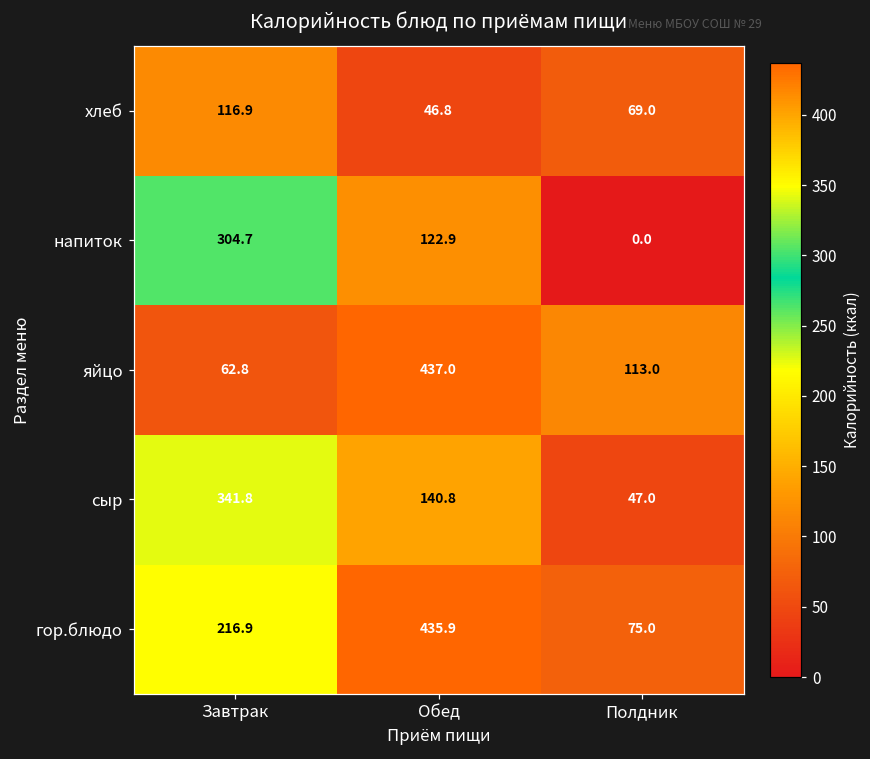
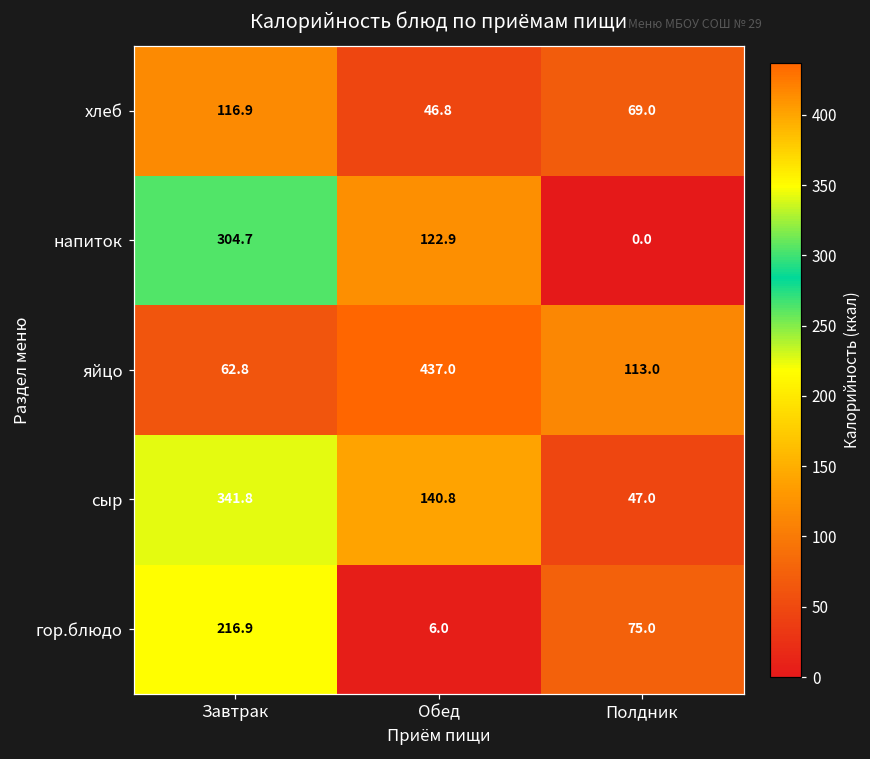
гор.блюдо, Обед: 435.9 -> 6.0
